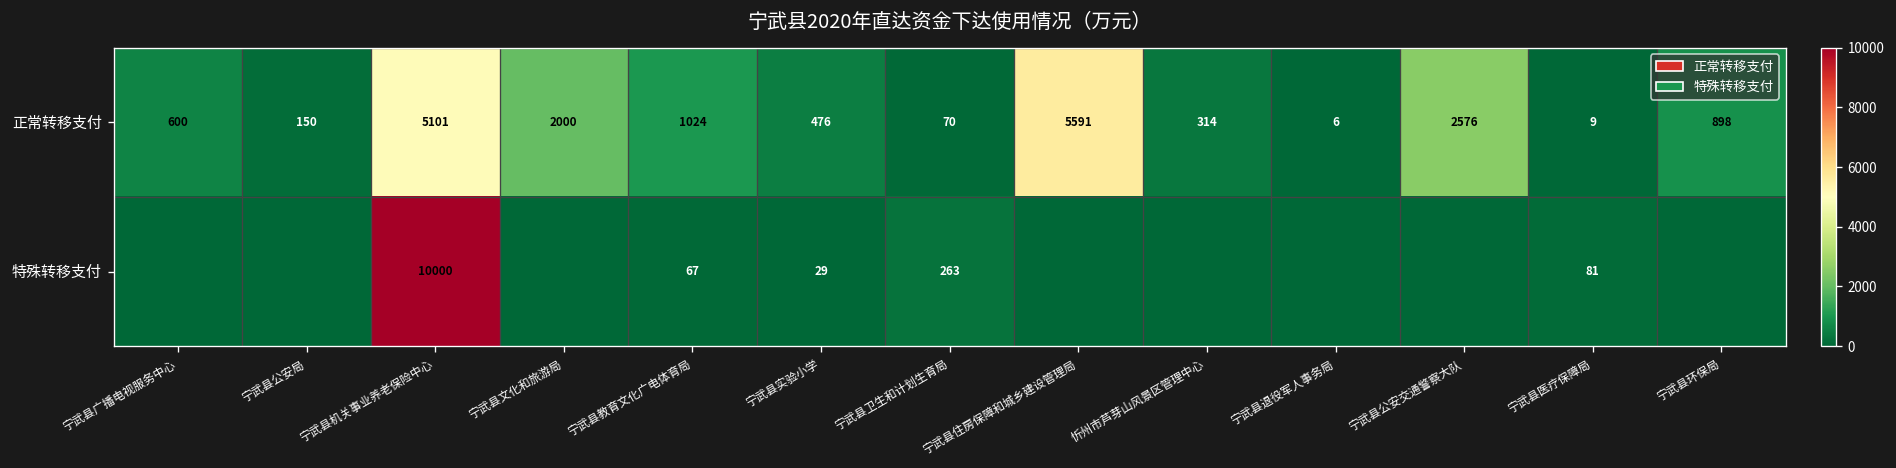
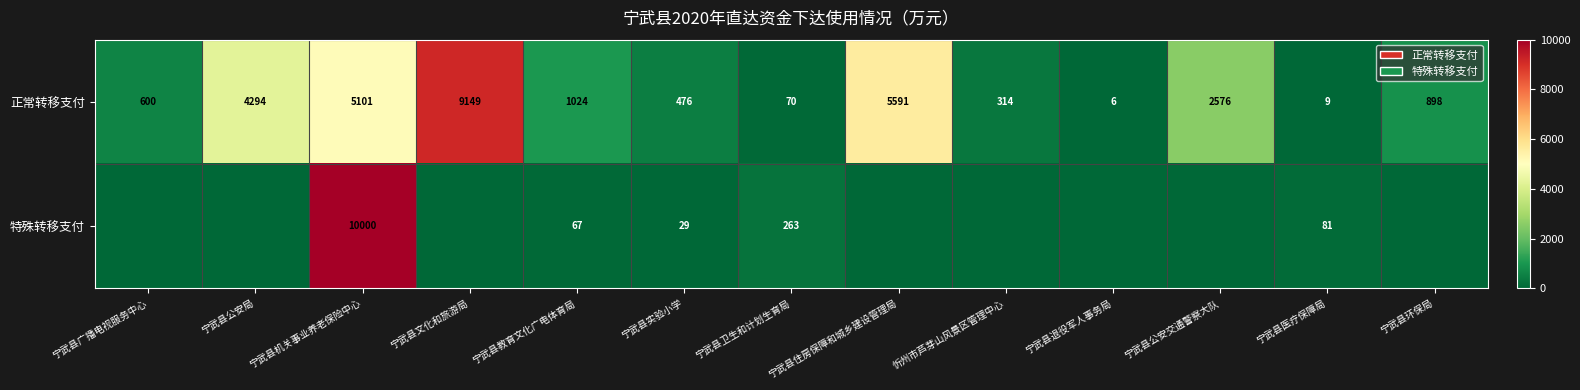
正常转移支付, 宁武县公安局: 150 -> 4294
正常转移支付, 宁武县文化和旅游局: 2000 -> 9149
